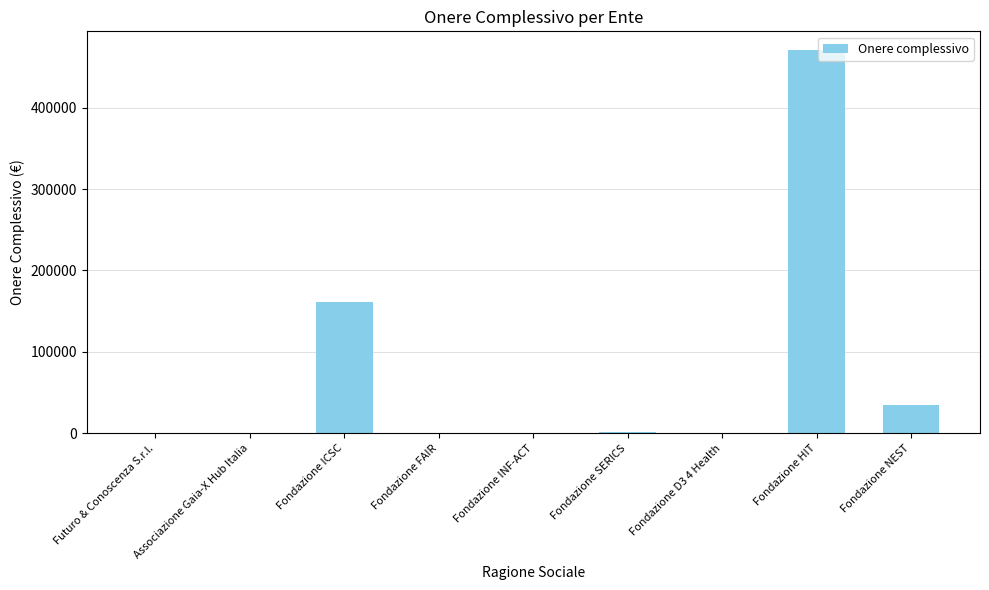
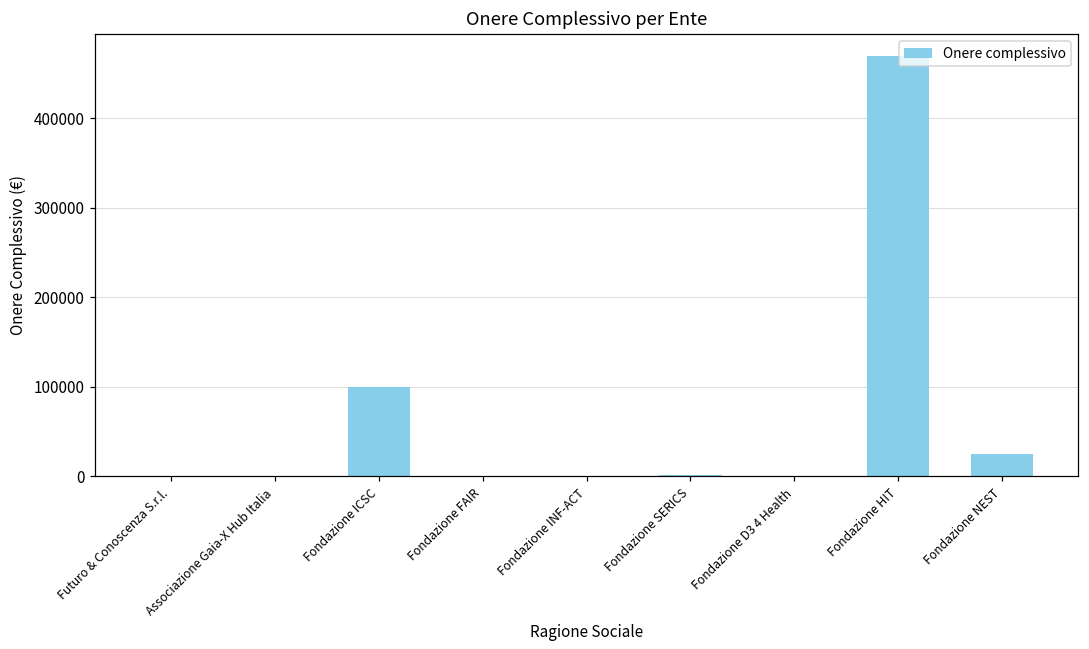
Fondazione ICSC: 160000 -> 100000
Fondazione NEST: 40000 -> 20000
